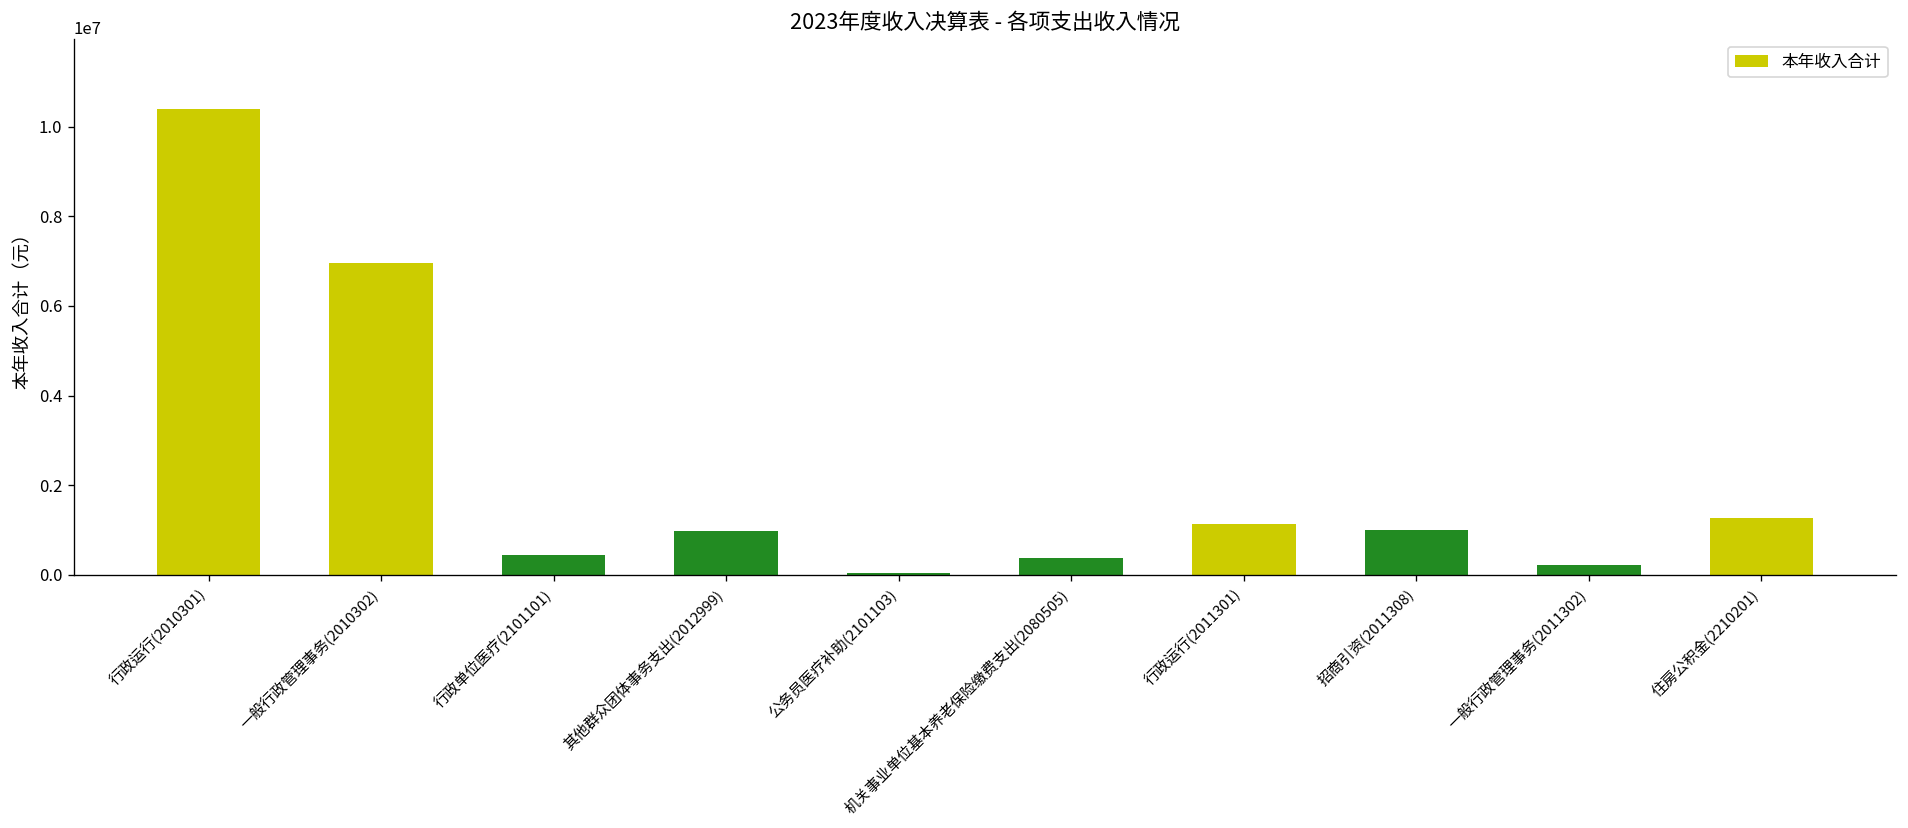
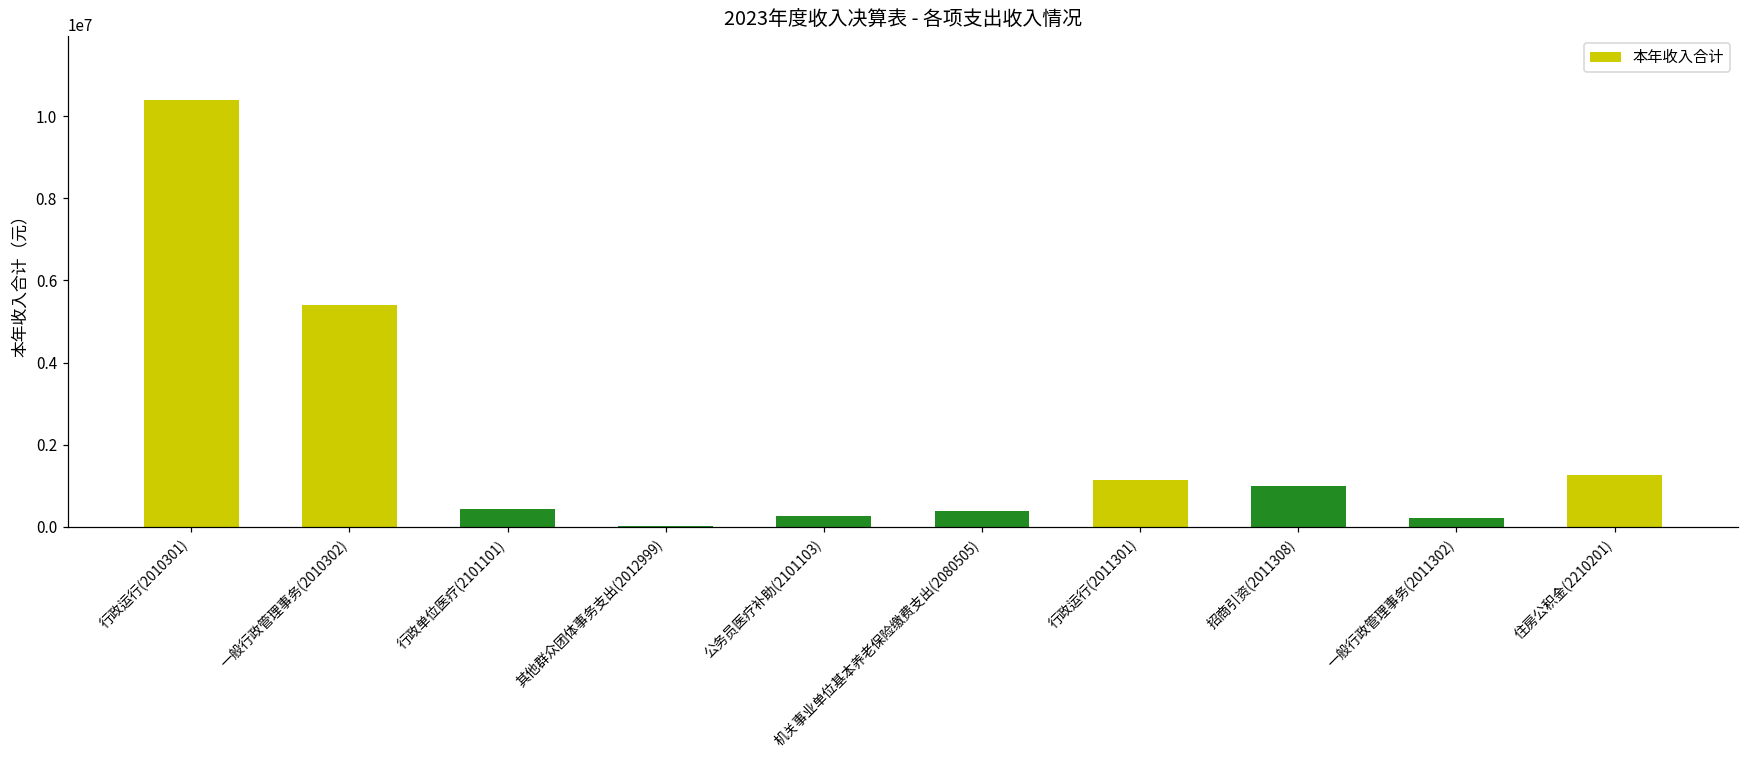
一般行政管理事务(2010302): 7000000 -> 5400000
其他群众团体事务支出(2012999): 1000000 -> 0
公务员医疗补助(2101103): 0 -> 300000
